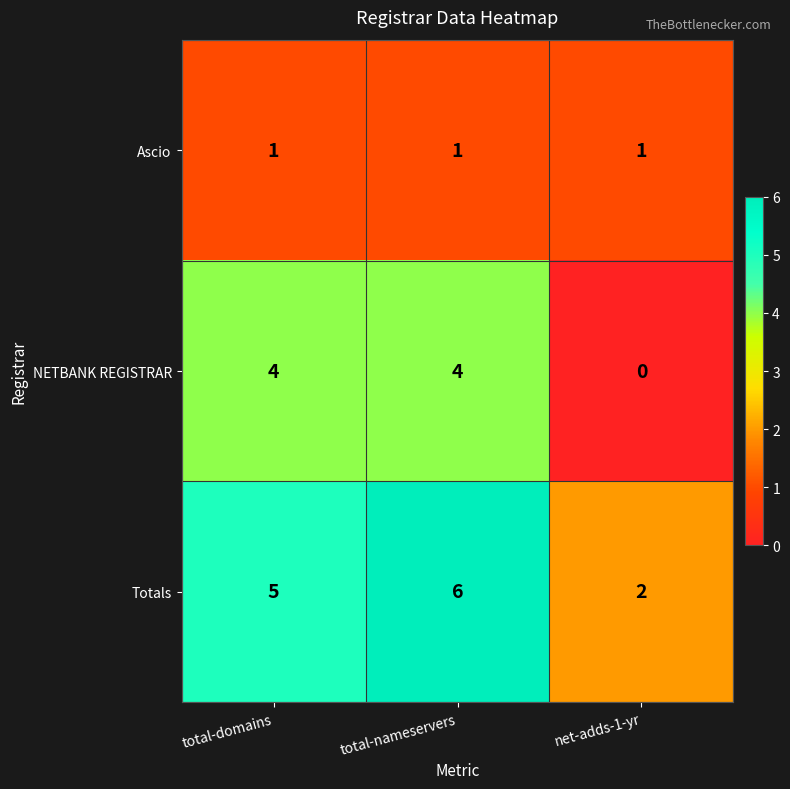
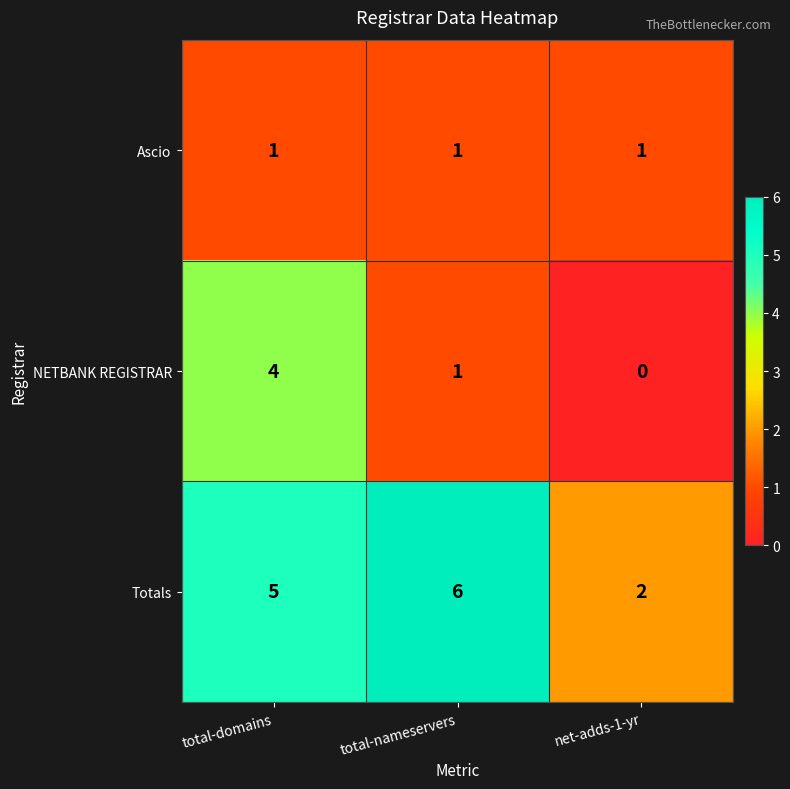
NETBANK REGISTRAR, total-nameservers: 4 -> 1
